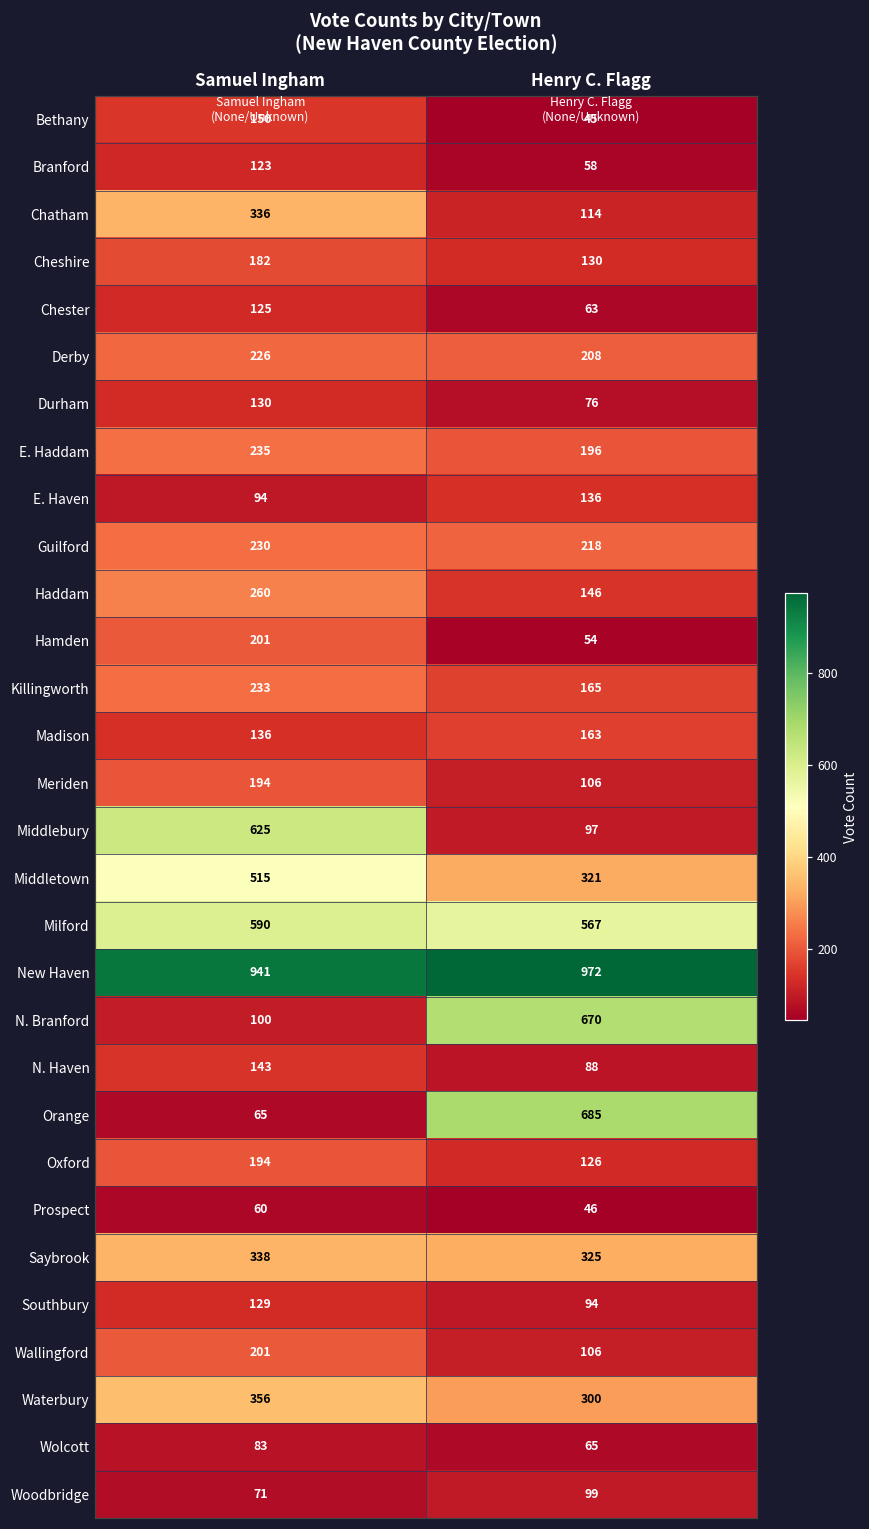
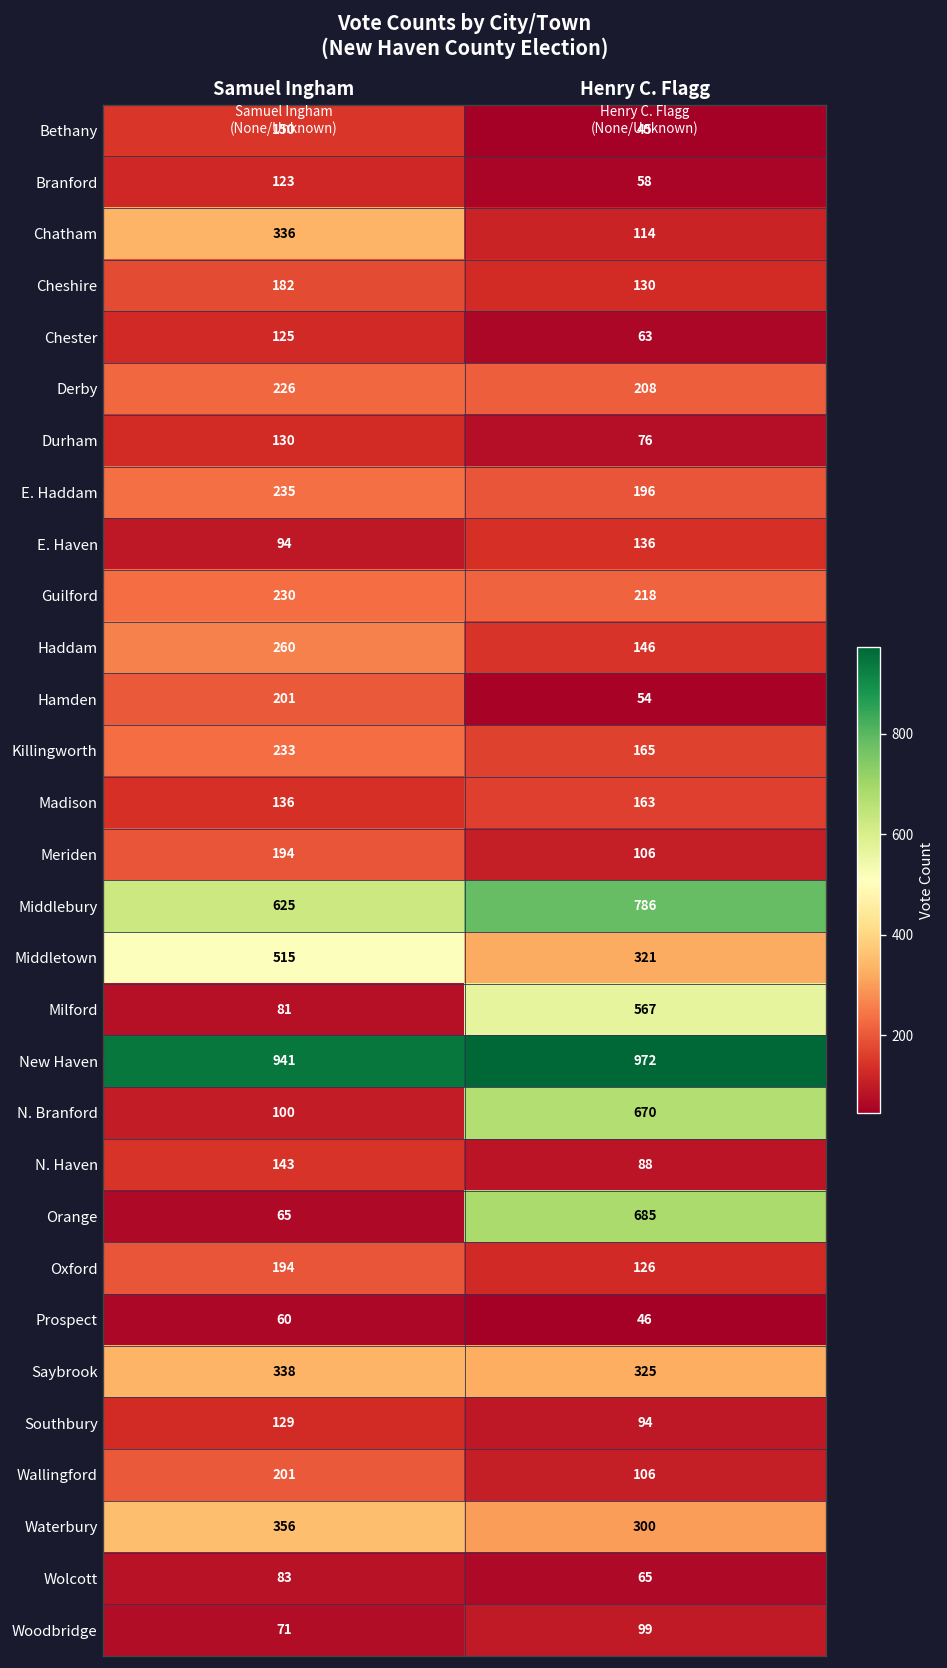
Middlebury, Henry C. Flagg: 97 -> 786
Milford, Samuel Ingham: 590 -> 81
